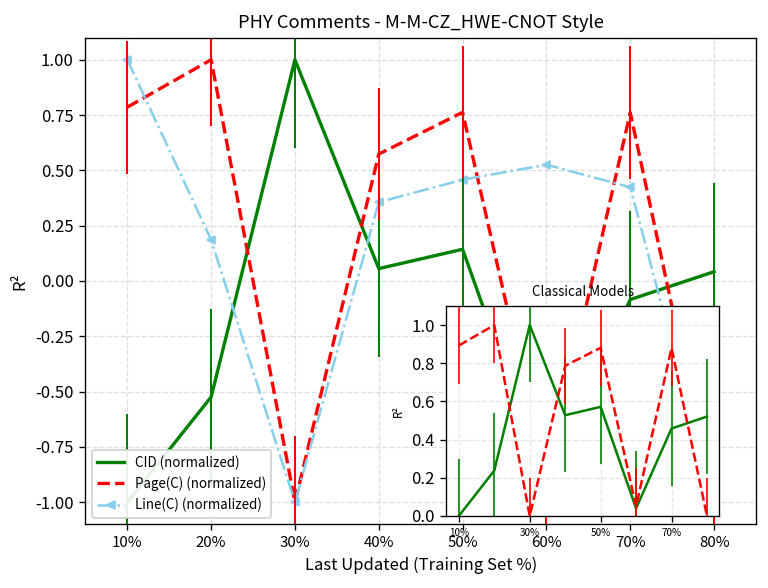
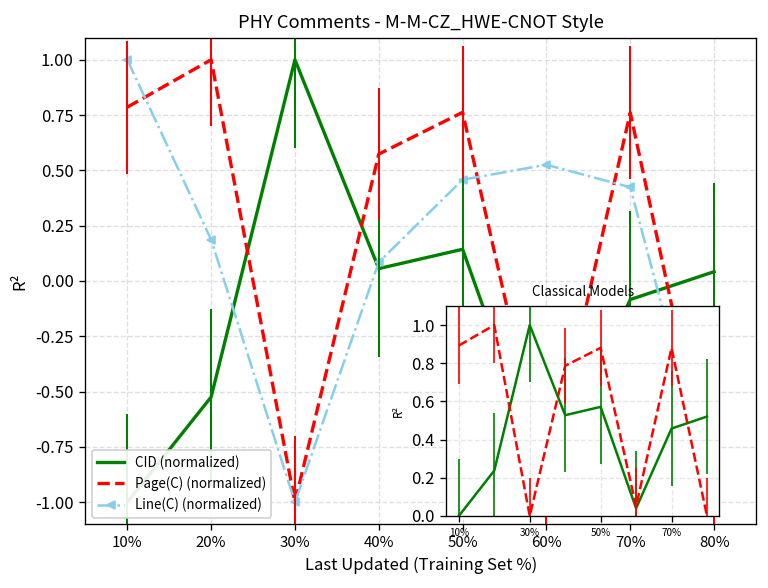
PHY Comments - M-M-CZ_HWE-CNOT Style, Line(C) (normalized), 40%: 0.36 -> 0.08
